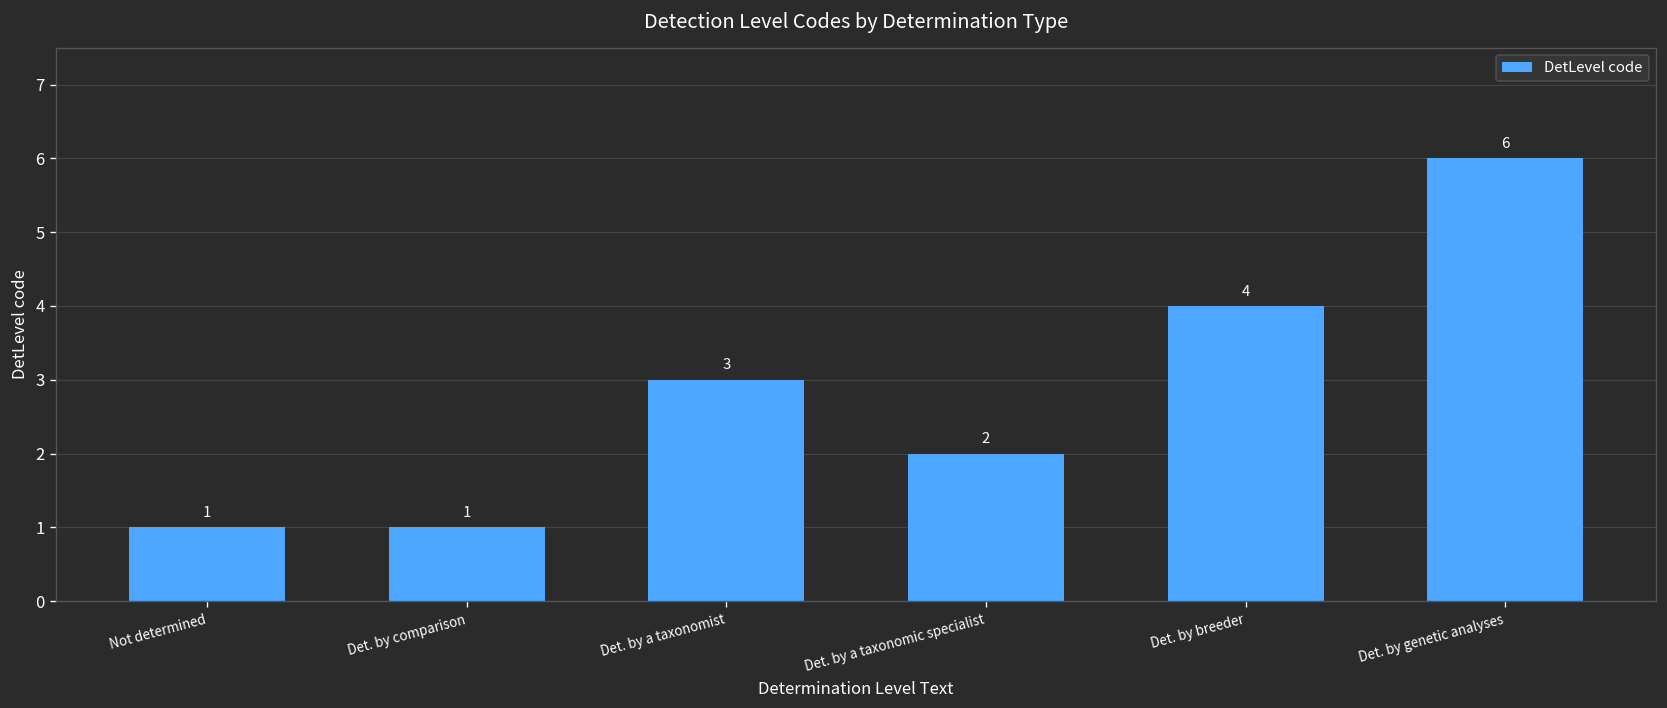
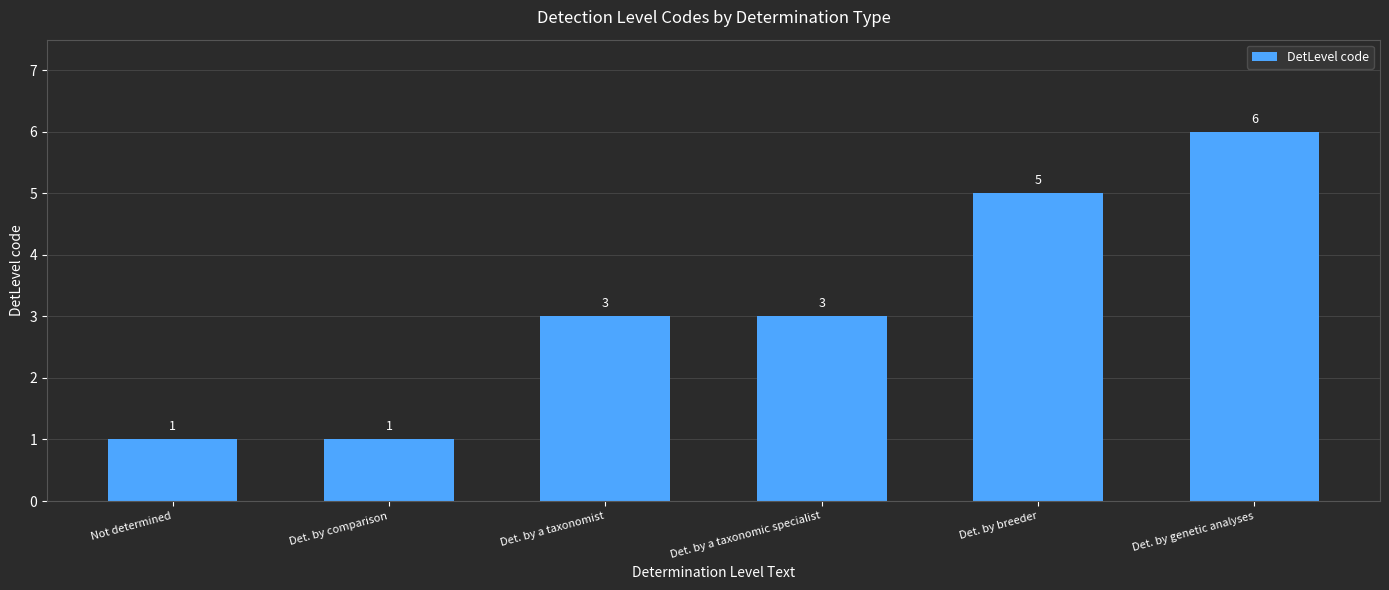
Det. by a taxonomic specialist: 2 -> 3
Det. by breeder: 4 -> 5
